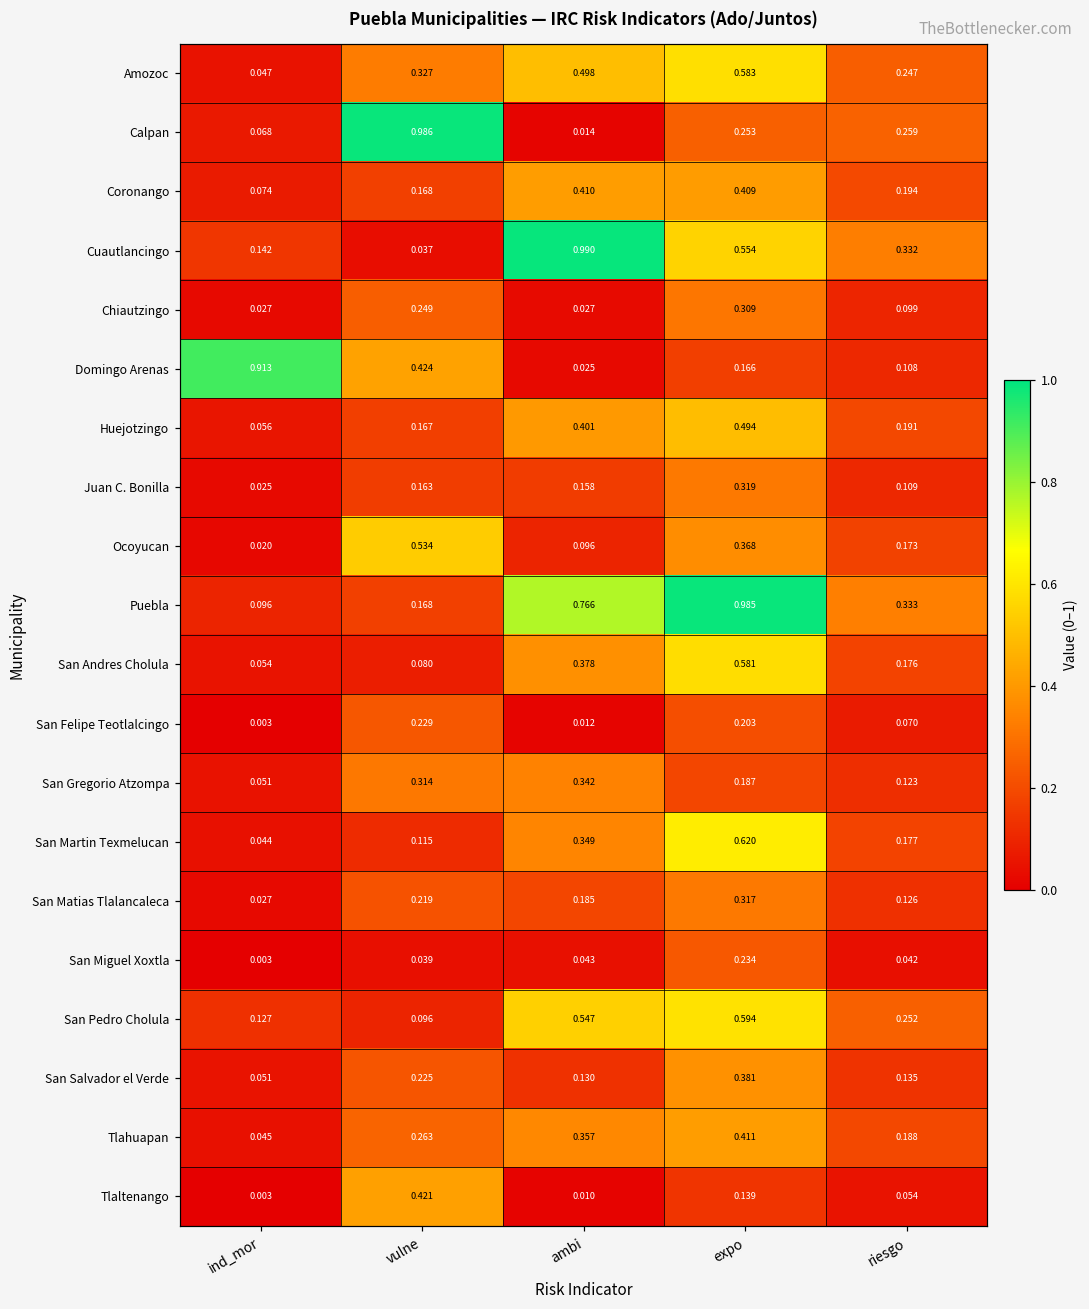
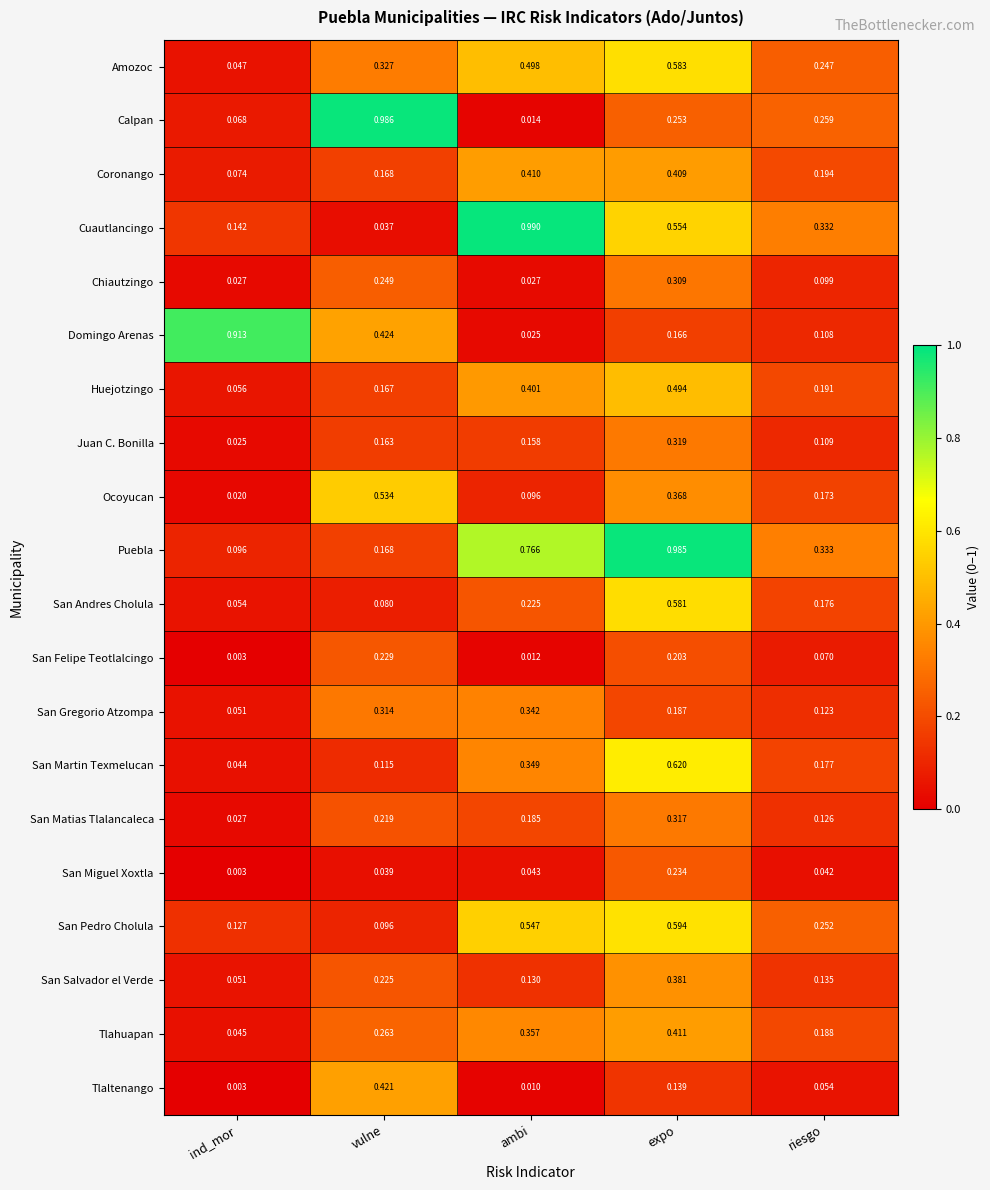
San Andres Cholula, ambi: 0.378 -> 0.225
